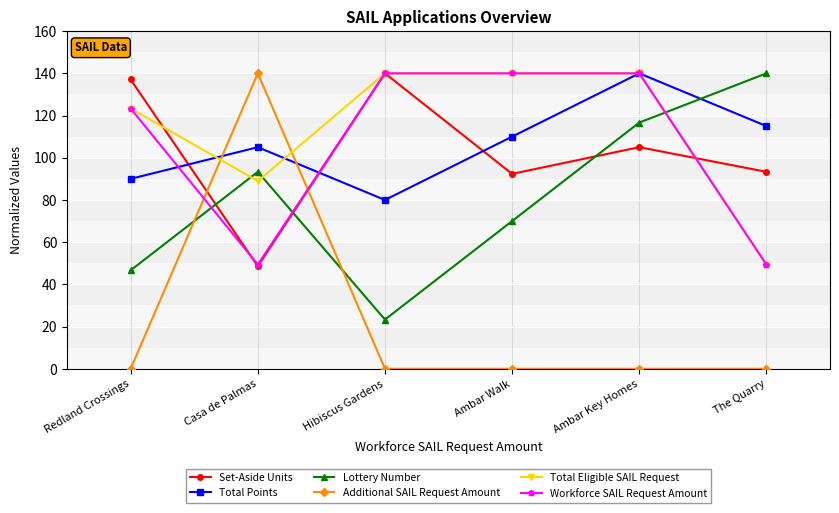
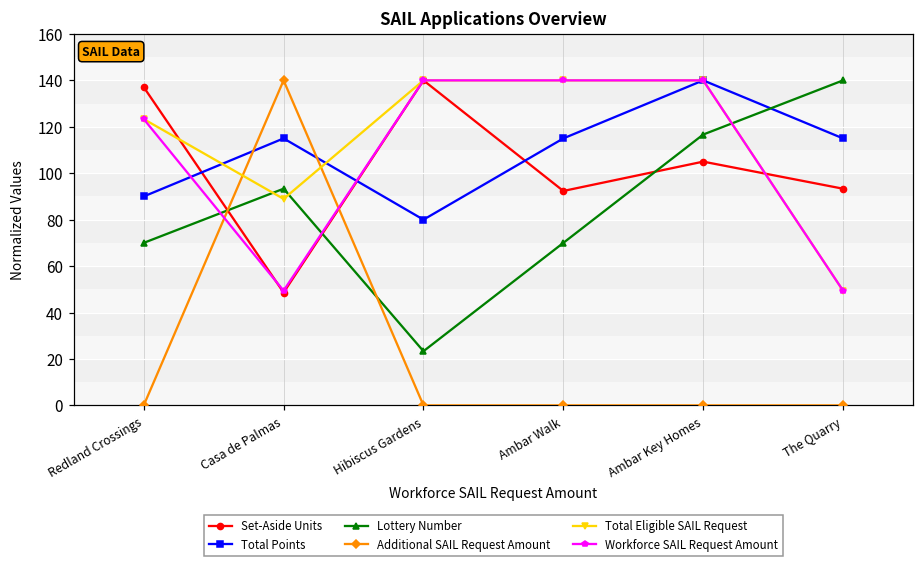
Lottery Number, Redland Crossings: 47 -> 70
Total Points, Casa de Palmas: 105 -> 115
Total Points, Ambar Walk: 110 -> 115
